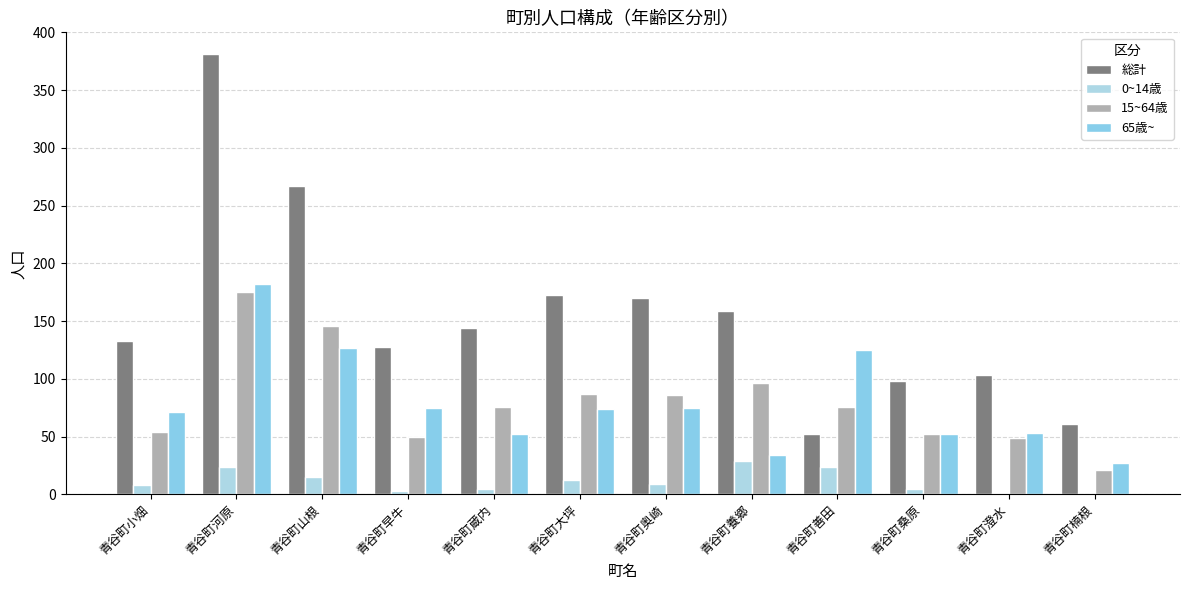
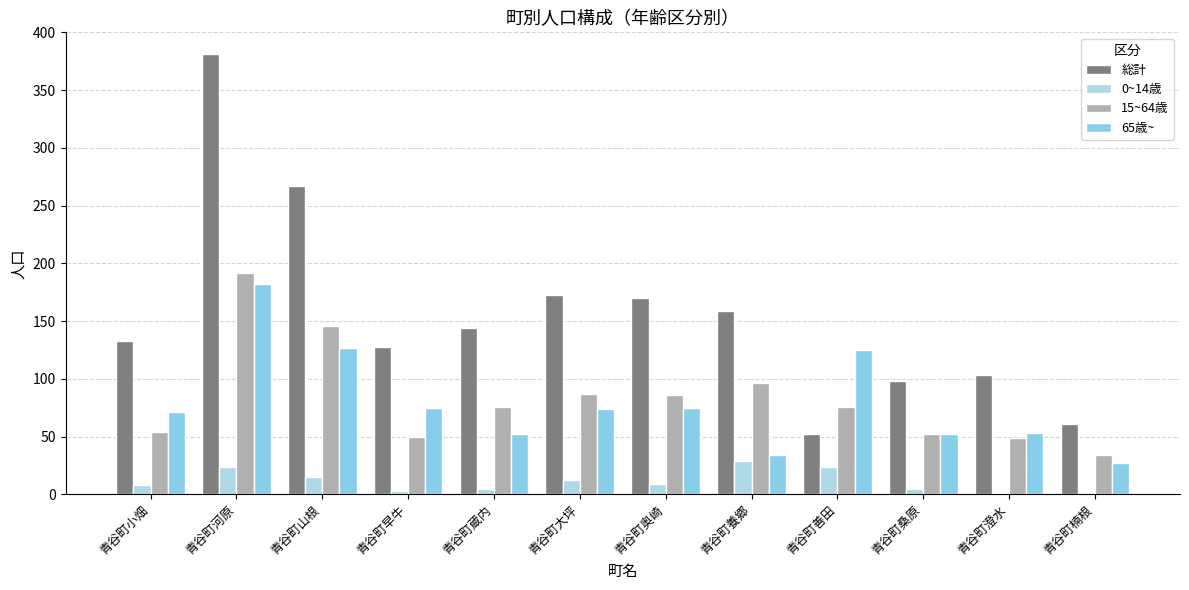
15~64歳, 青谷町河原: 175 -> 192
15~64歳, 青谷町楠根: 21 -> 34
